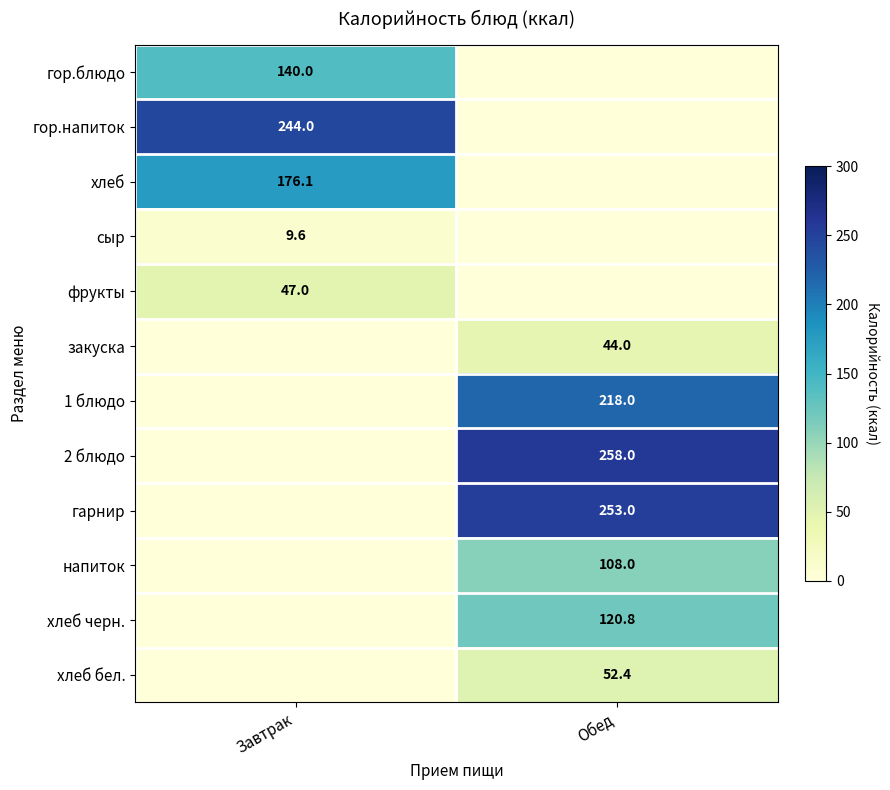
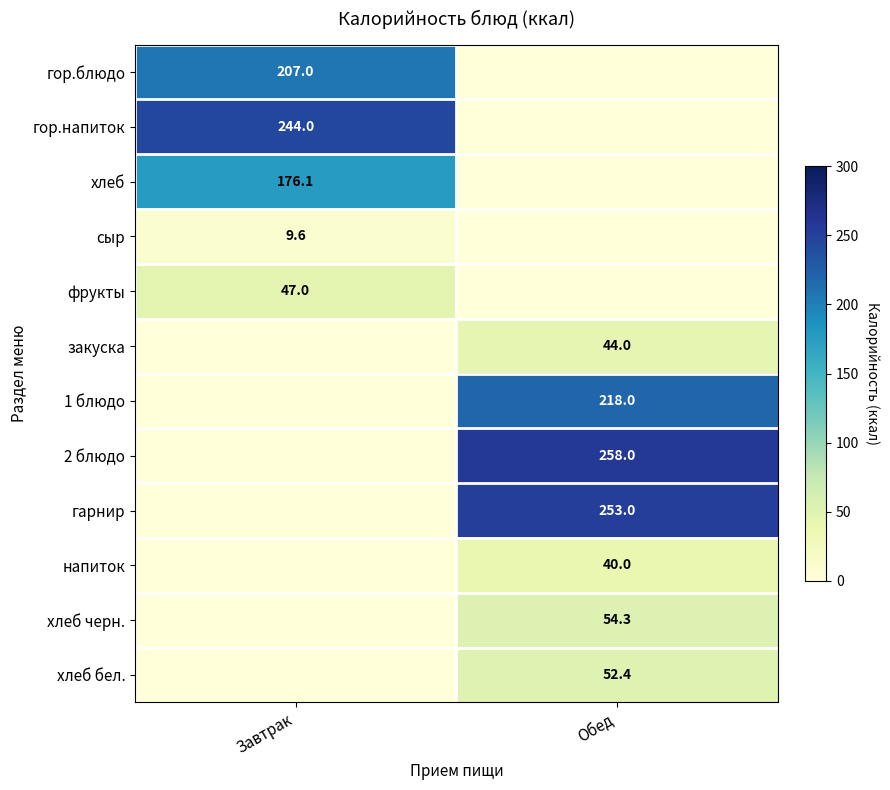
гор.блюдо, Завтрак: 140.0 -> 207.0
напиток, Обед: 108.0 -> 40.0
хлеб черн., Обед: 120.8 -> 54.3
